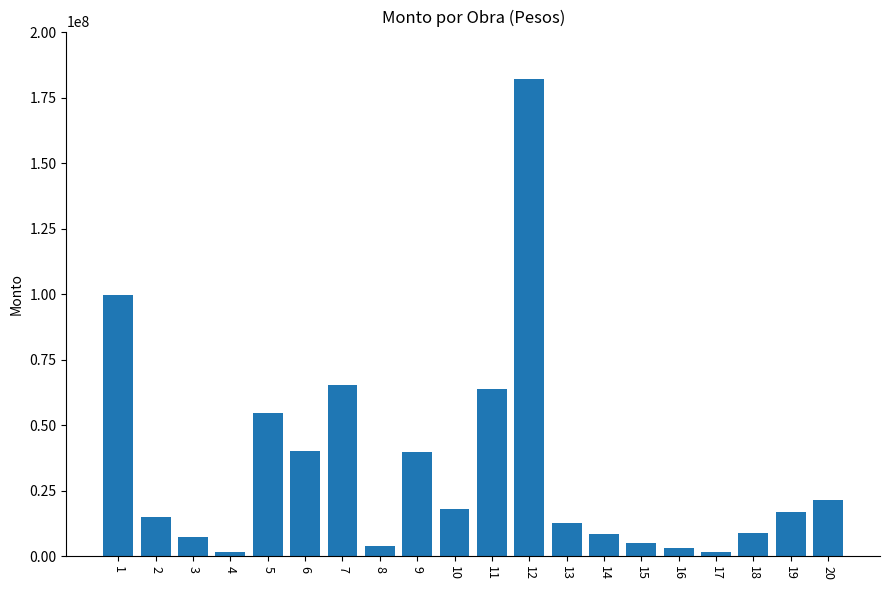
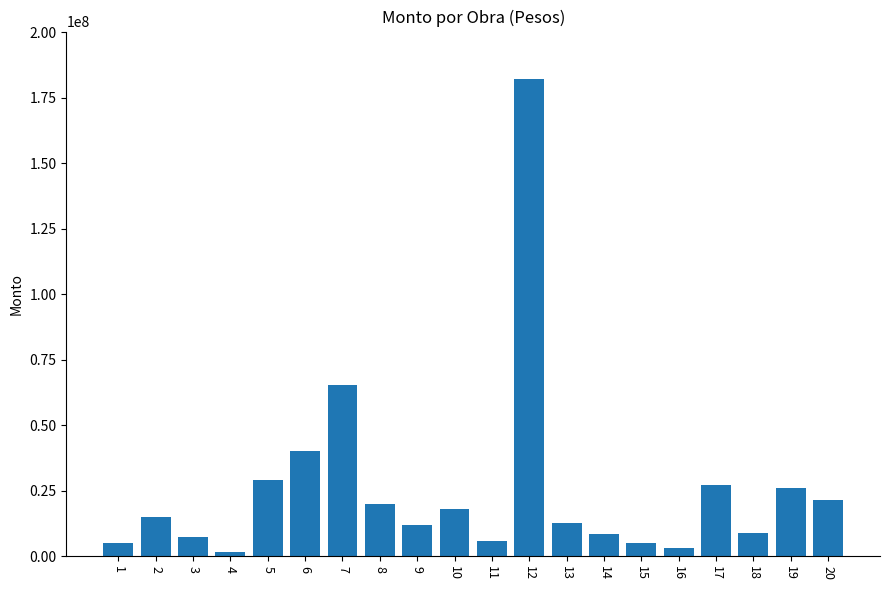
1: 100000000 -> 5000000
5: 55000000 -> 29000000
8: 4000000 -> 20000000
9: 40000000 -> 12000000
11: 64000000 -> 6000000
17: 2000000 -> 27000000
19: 17000000 -> 26000000
